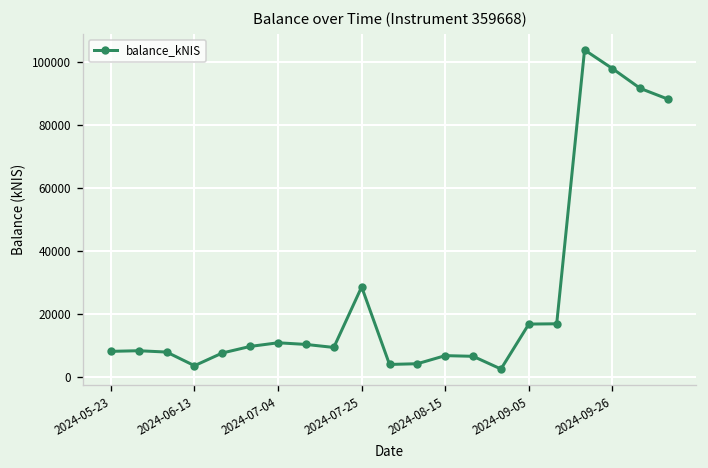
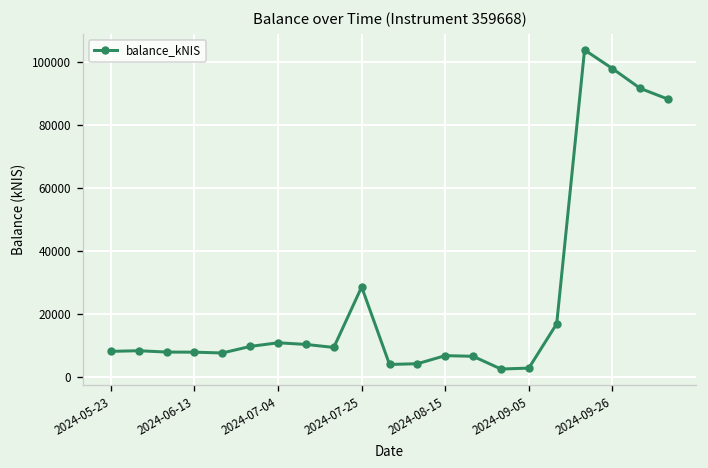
2024-06-13: 3000 -> 8000
2024-09-05: 17000 -> 3000
